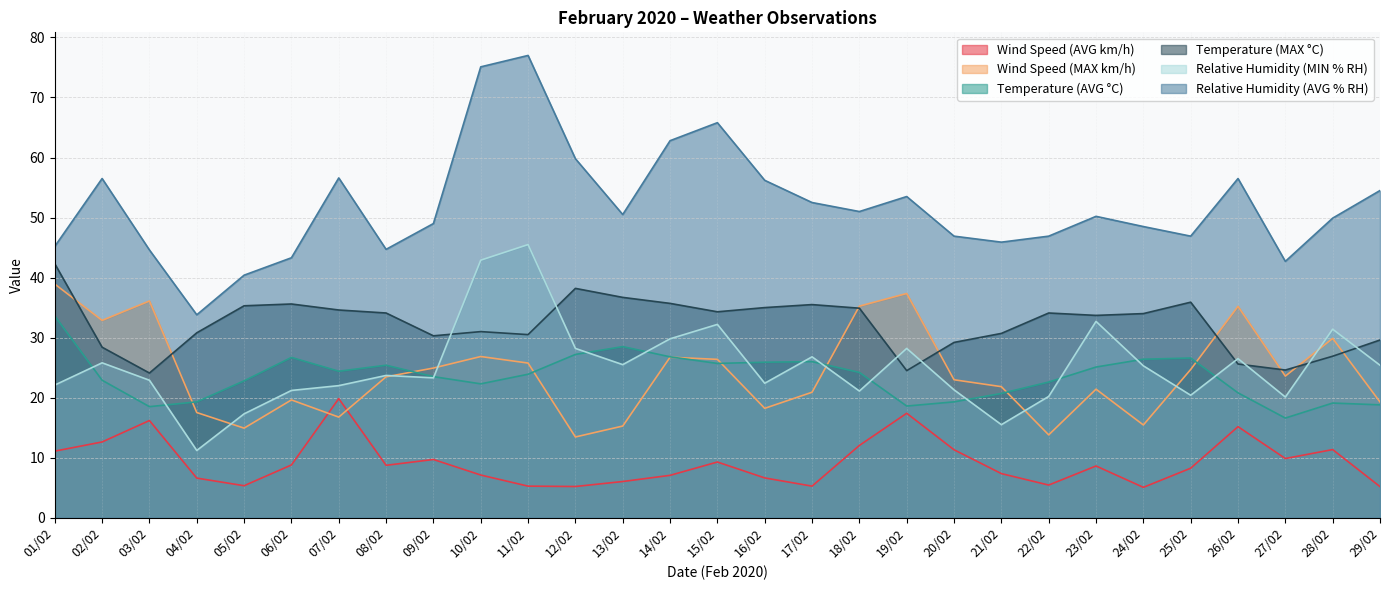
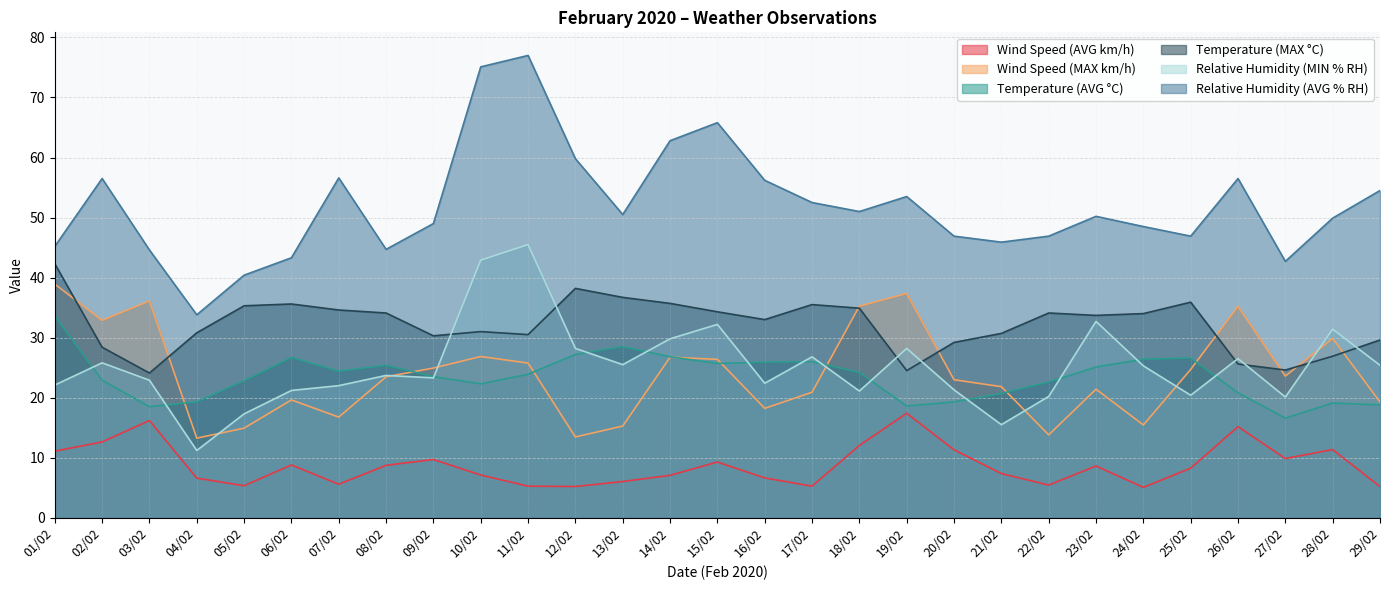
Wind Speed (MAX km/h), 04/02: 18 -> 13
Wind Speed (AVG km/h), 07/02: 20 -> 6
Temperature (MAX °C), 16/02: 35 -> 33
